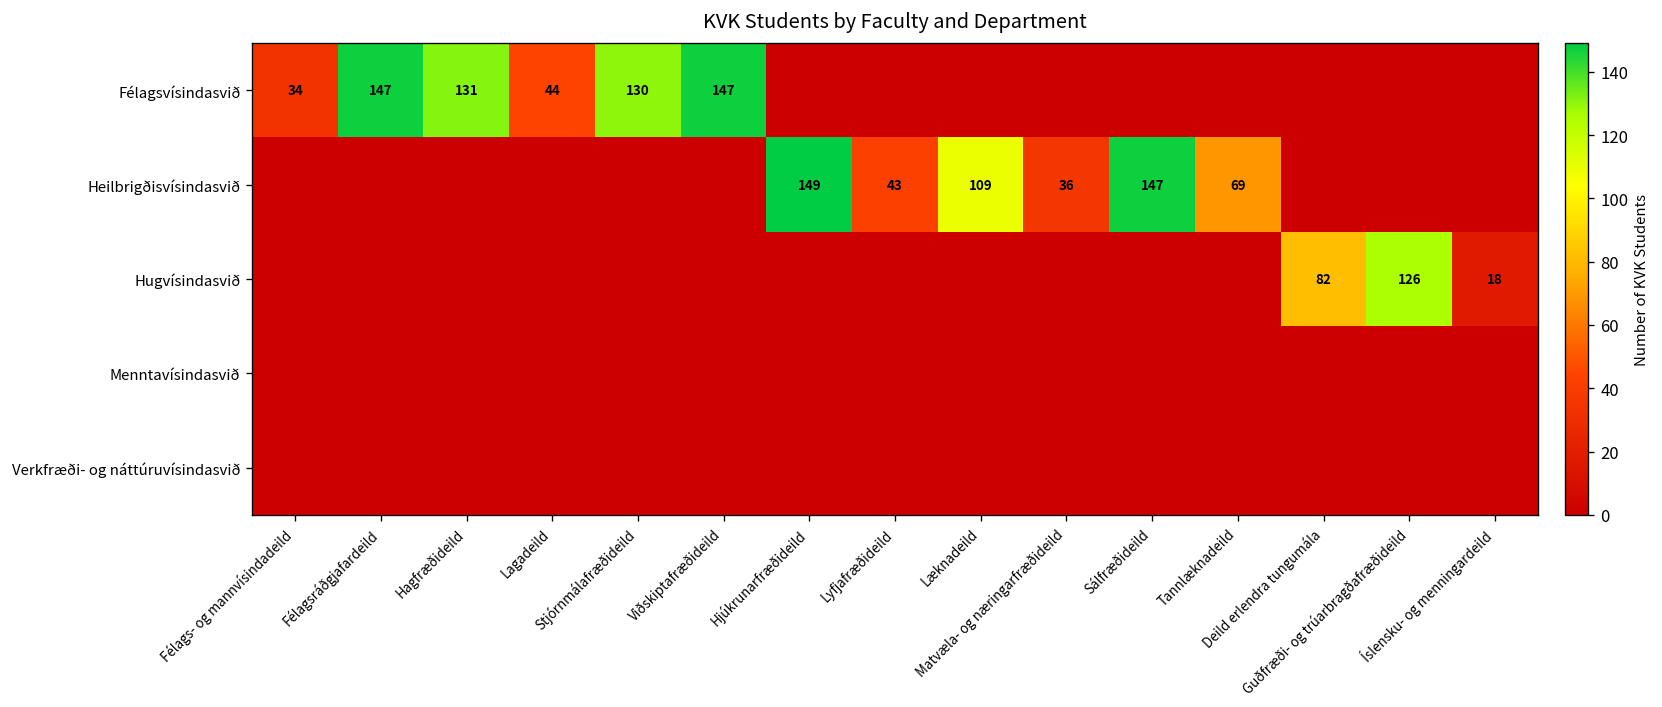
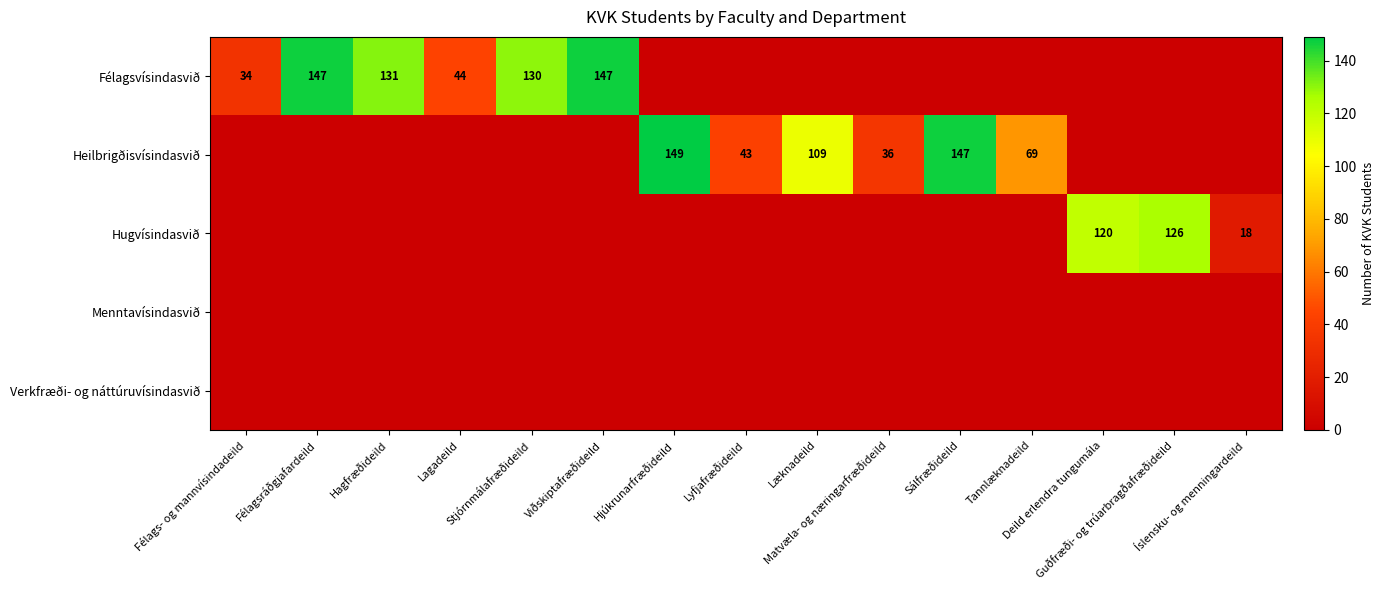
Hugvísindasvið, Deild erlendra tungumála: 82 -> 120
